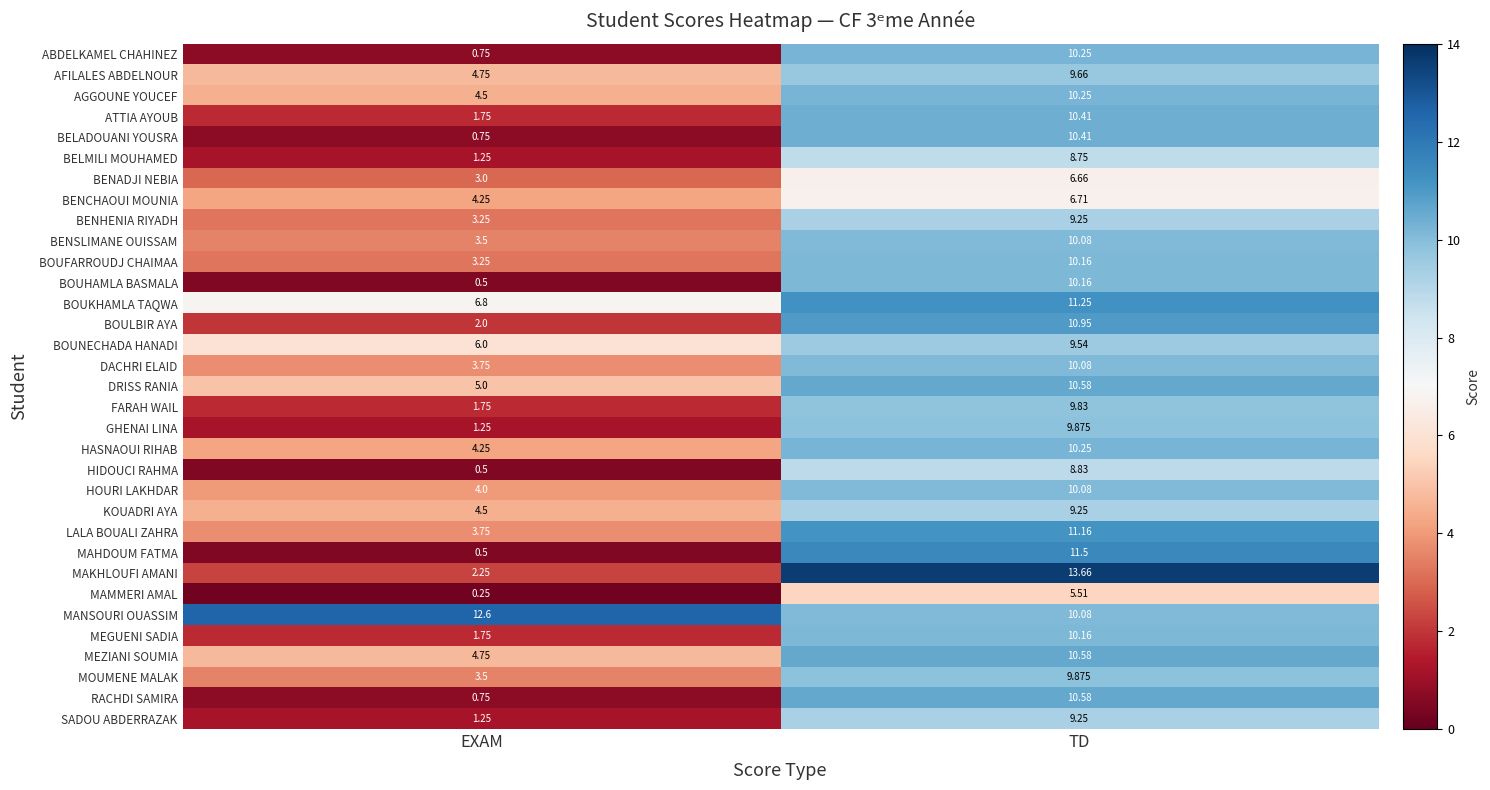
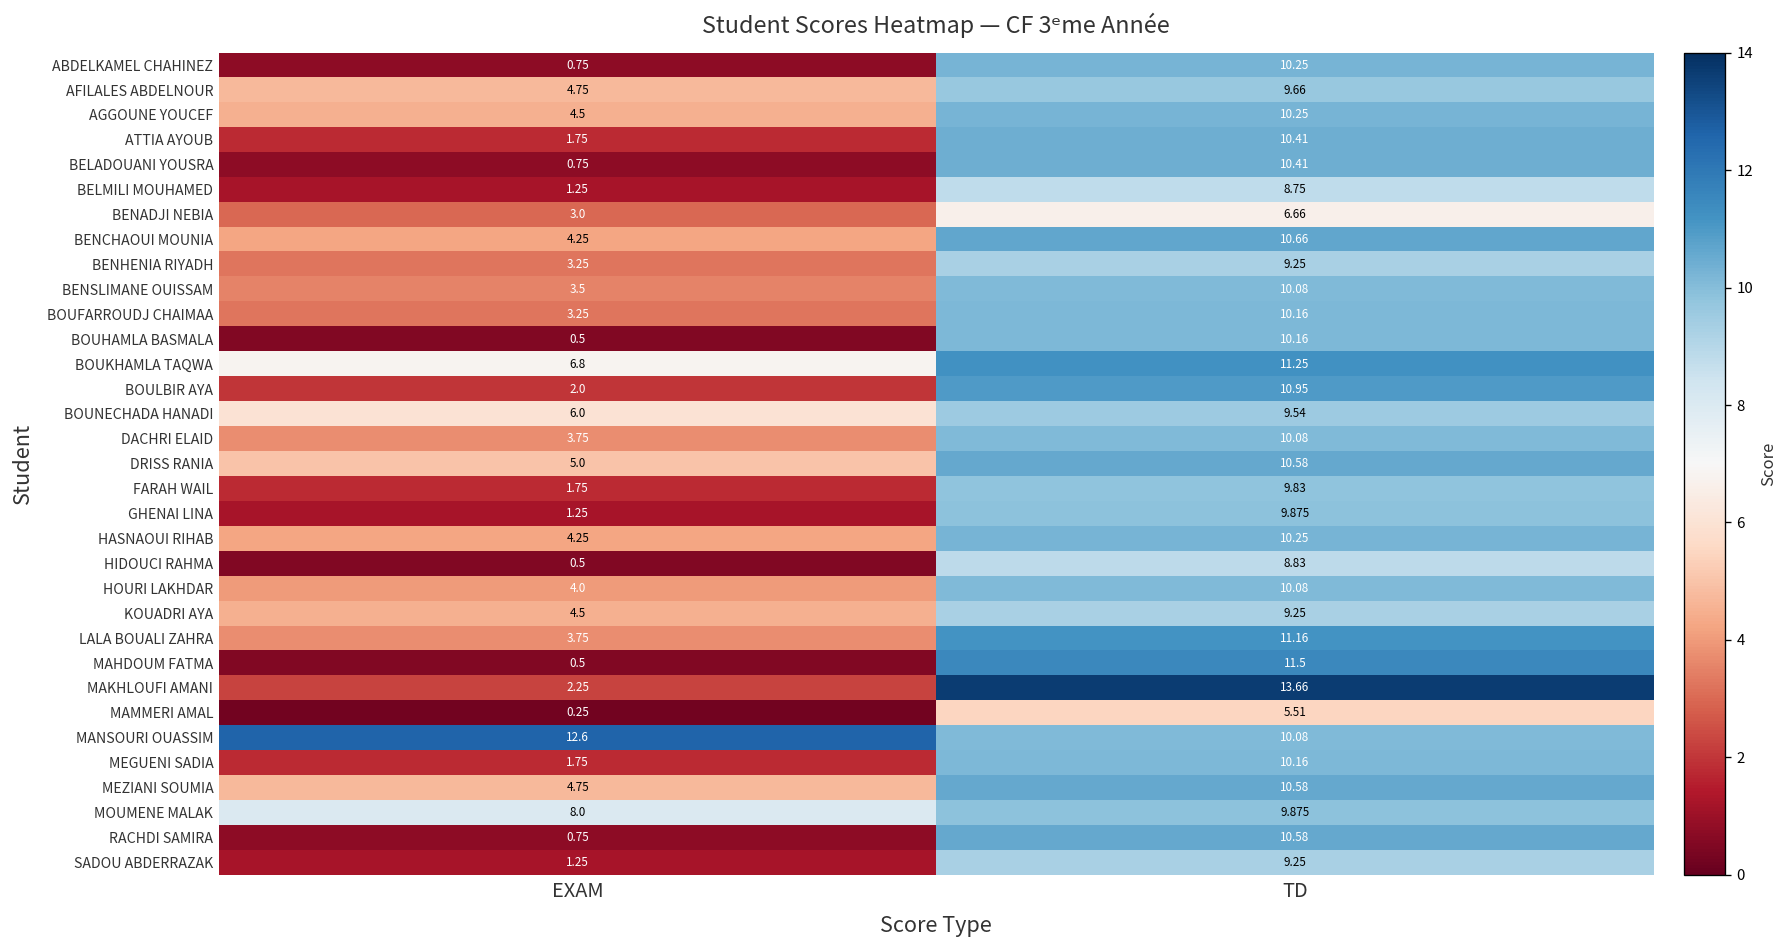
BENCHAOUI MOUNIA, TD: 6.71 -> 10.66
MOUMENE MALAK, EXAM: 3.5 -> 8.0
